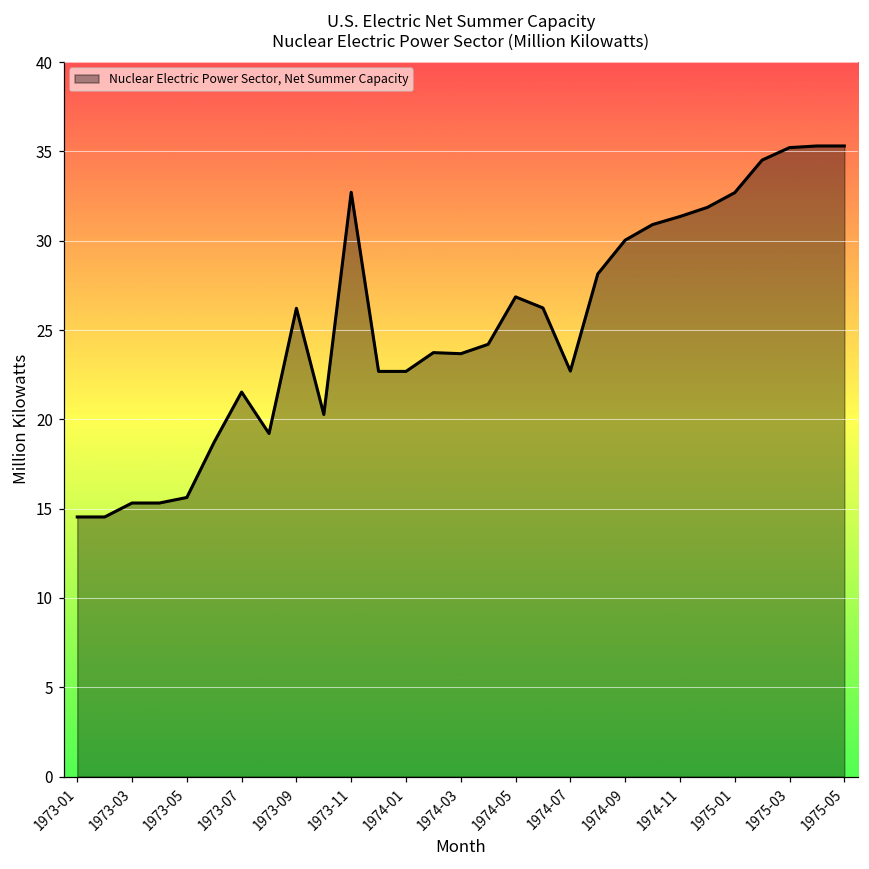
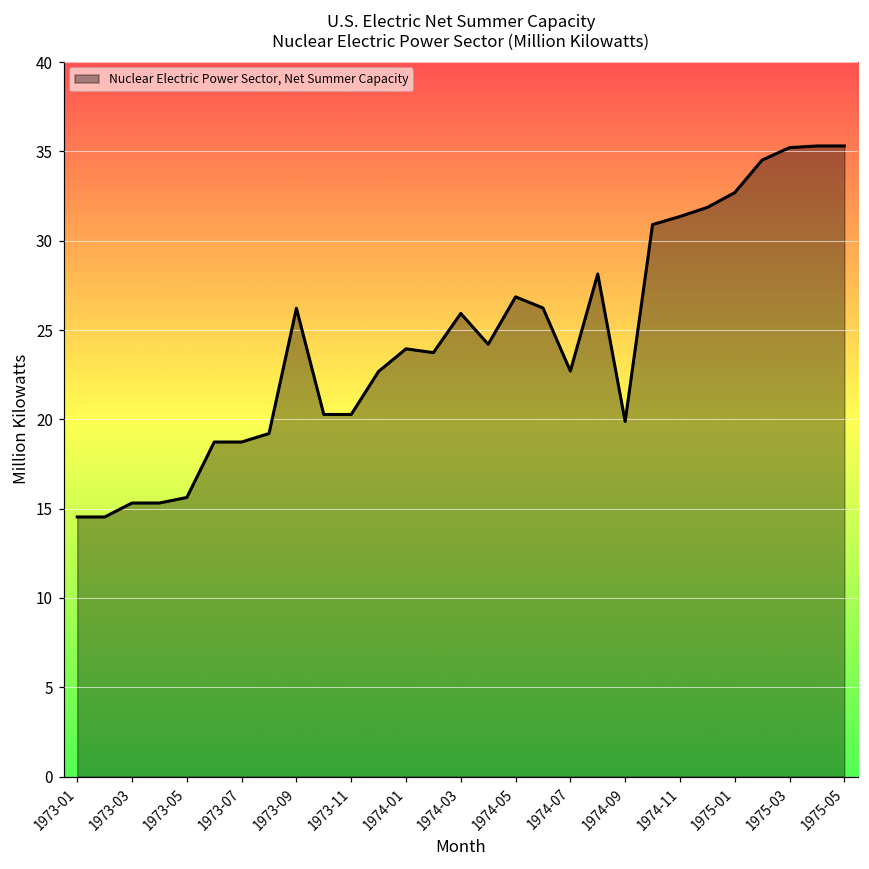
1973-07: 21.5 -> 18.7
1973-11: 32.7 -> 20.3
1974-01: 22.7 -> 23.9
1974-03: 23.7 -> 25.9
1974-09: 30.0 -> 19.9
